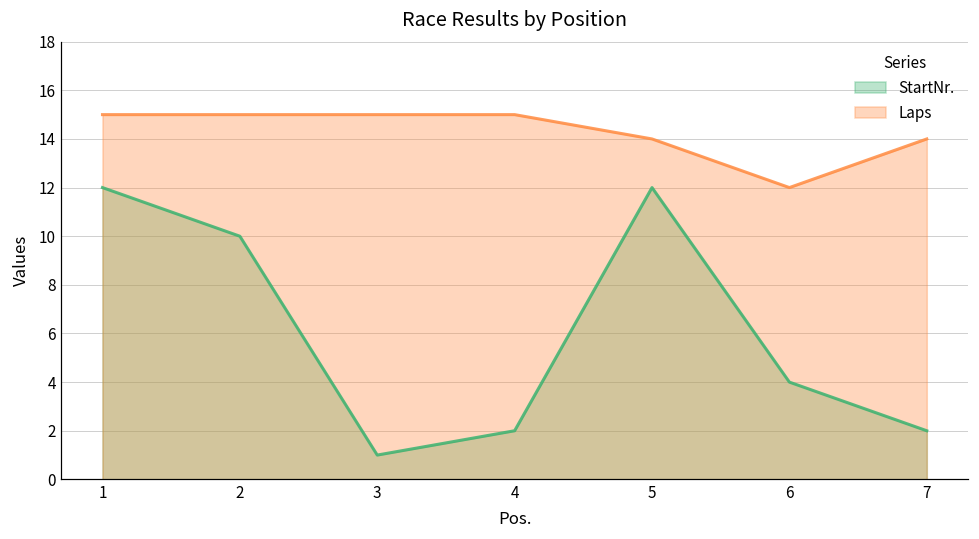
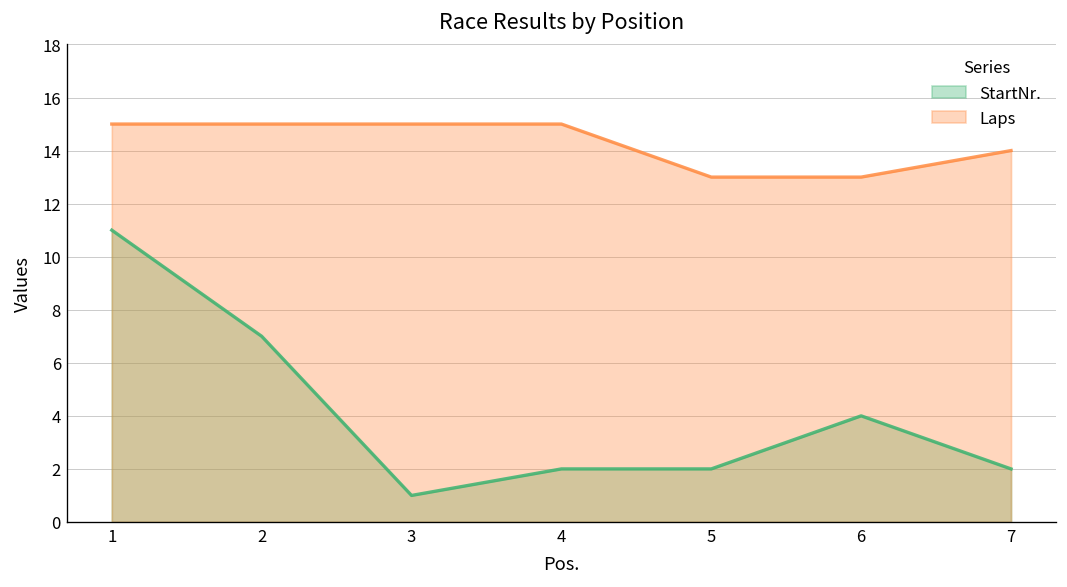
StartNr., 1: 12 -> 11
StartNr., 2: 10 -> 7
StartNr., 5: 12 -> 2
Laps, 5: 14 -> 13
Laps, 6: 12 -> 13
